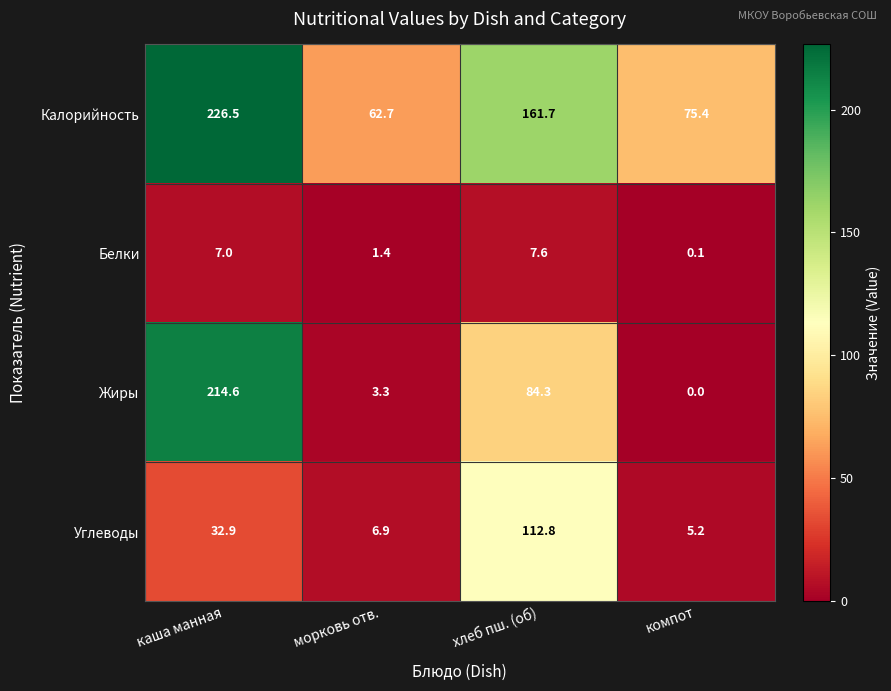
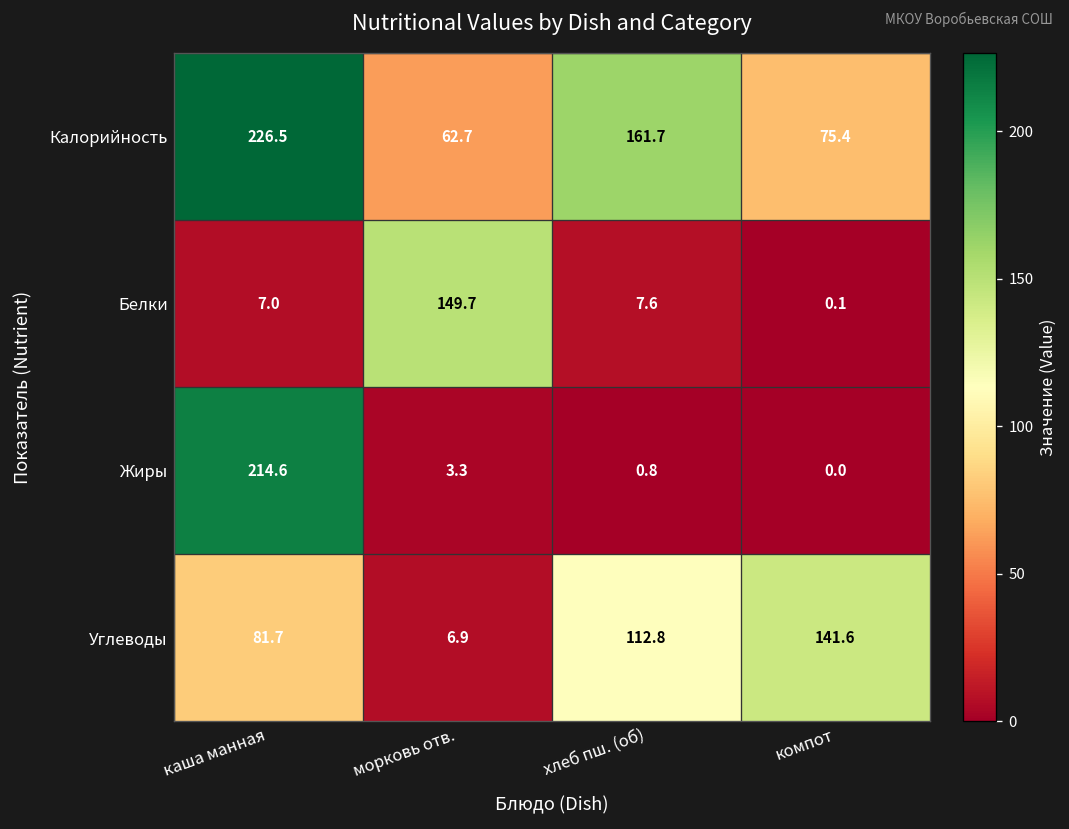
Белки, морковь отв.: 1.4 -> 149.7
Жиры, хлеб пш. (об): 84.3 -> 0.8
Углеводы, каша манная: 32.9 -> 81.7
Углеводы, компот: 5.2 -> 141.6
